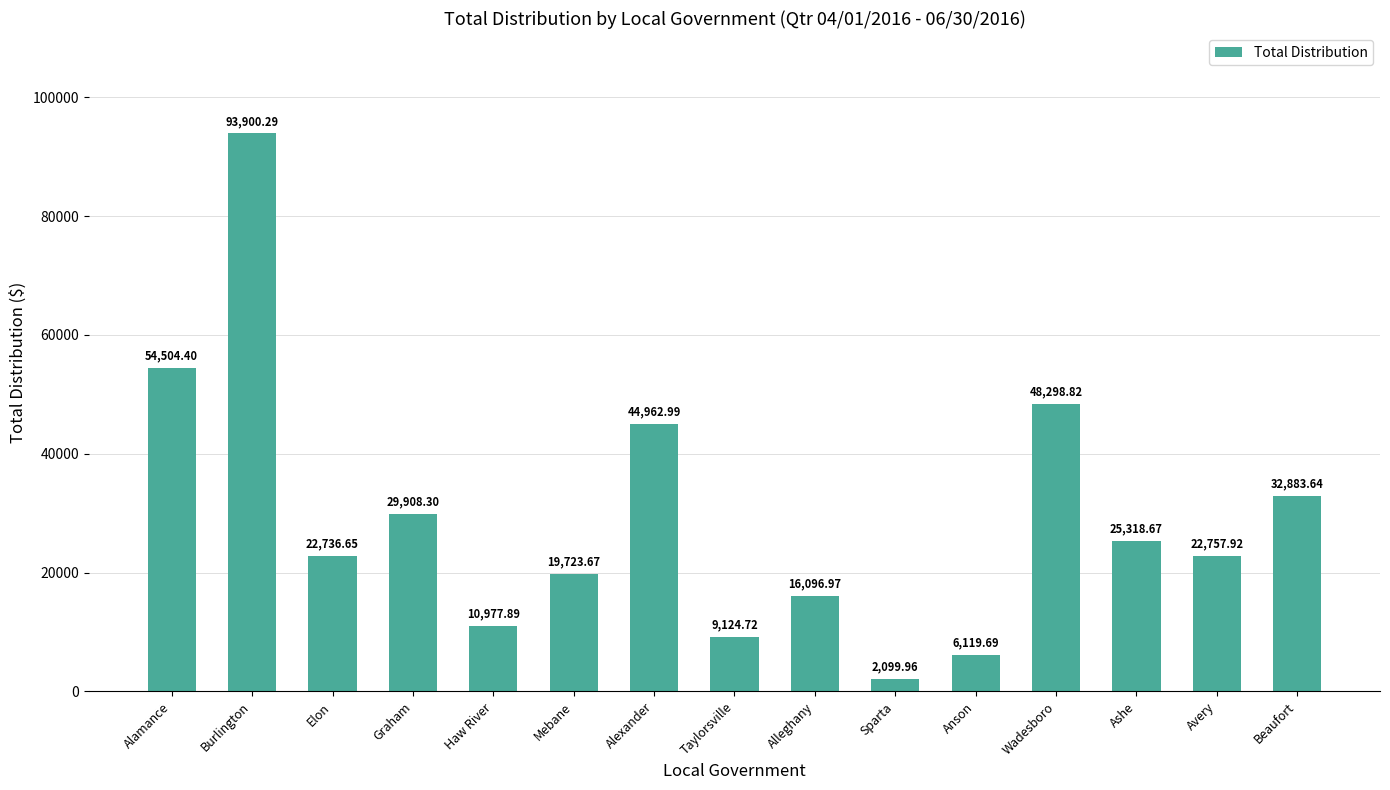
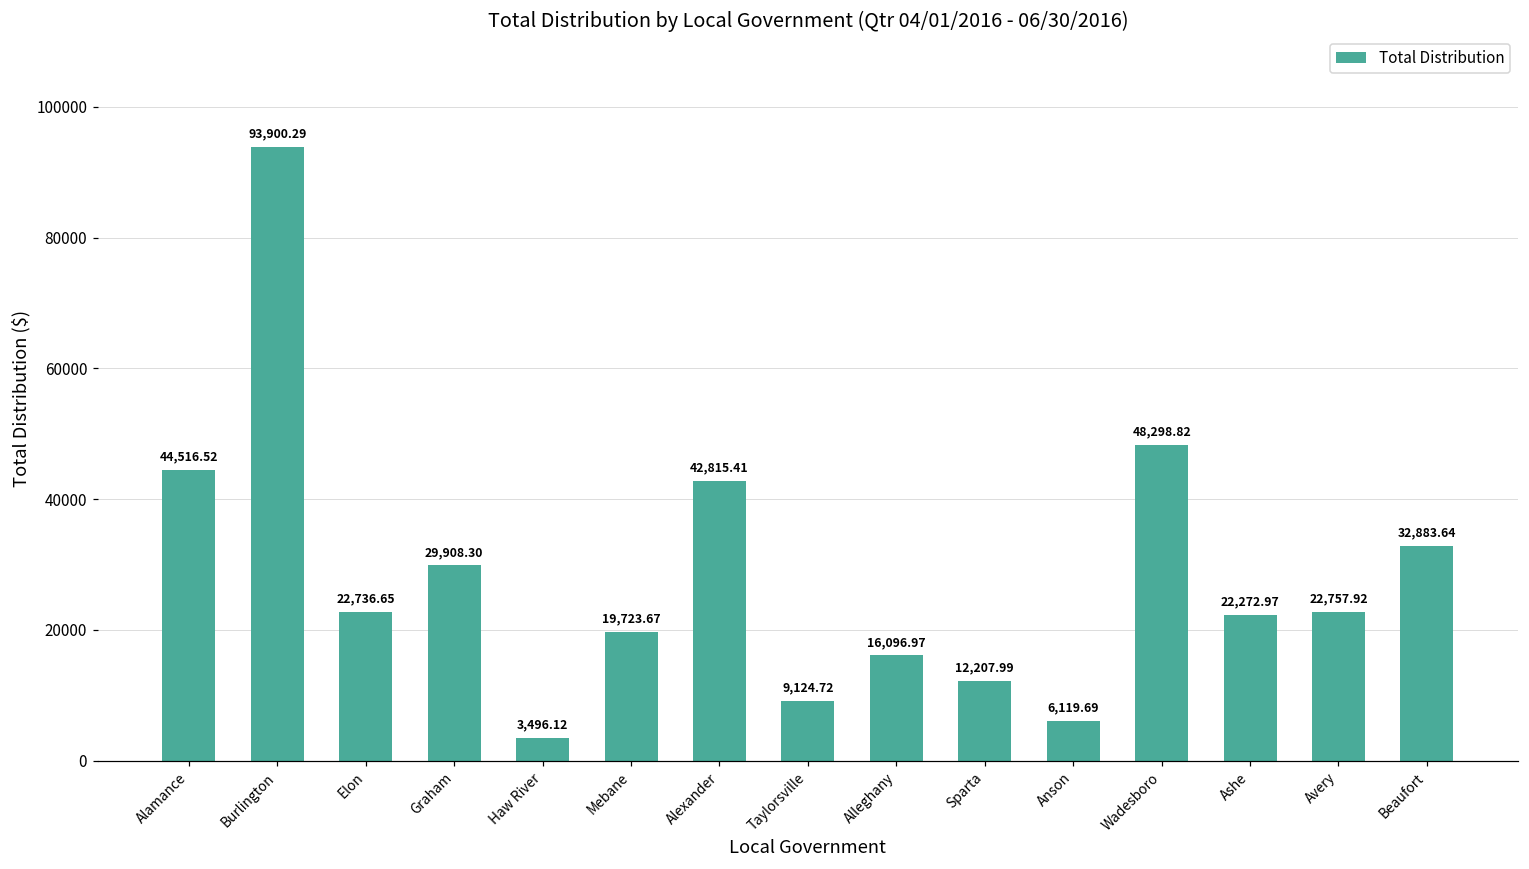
Alamance: 54,504.40 -> 44,516.52
Haw River: 10,977.89 -> 3,496.12
Alexander: 44,962.99 -> 42,815.41
Sparta: 2,099.96 -> 12,207.99
Ashe: 25,318.67 -> 22,272.97
